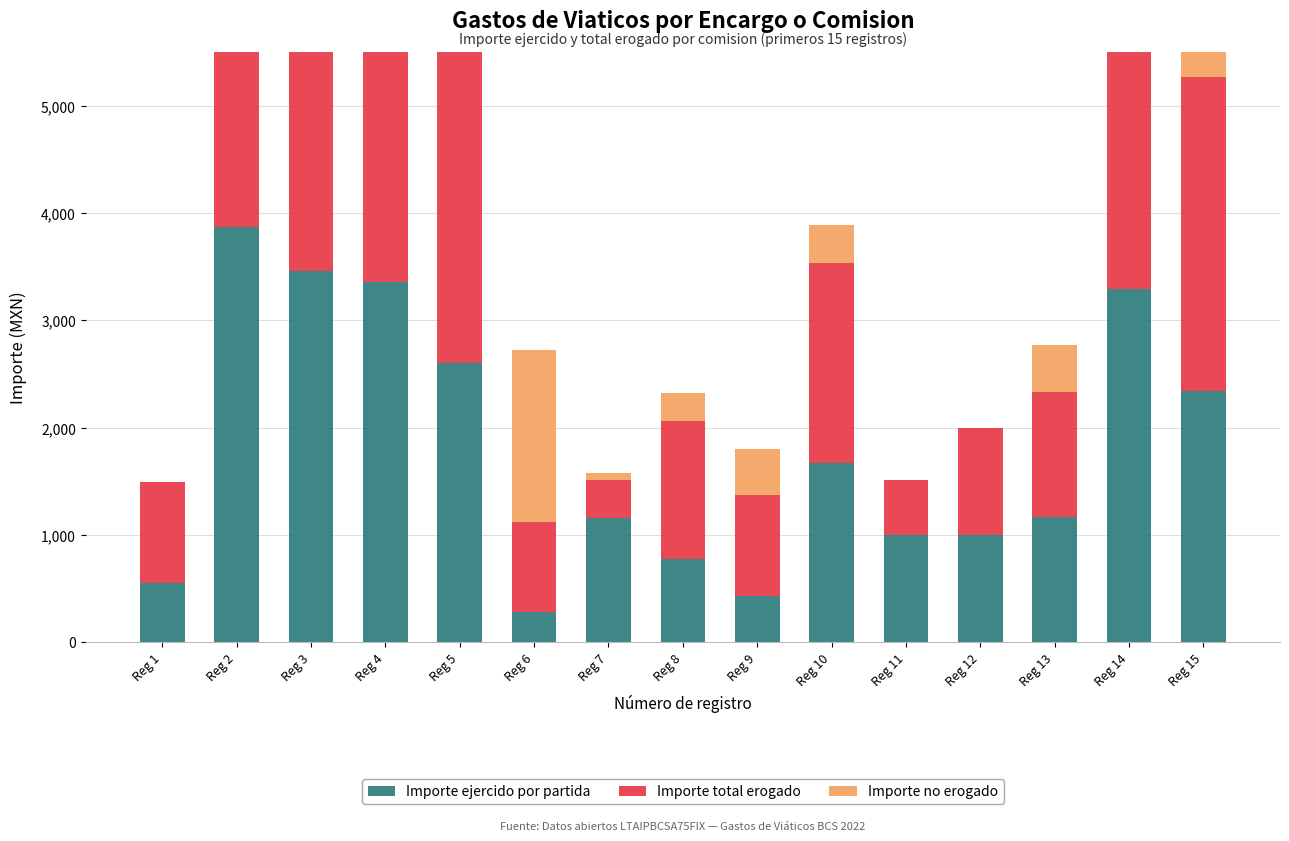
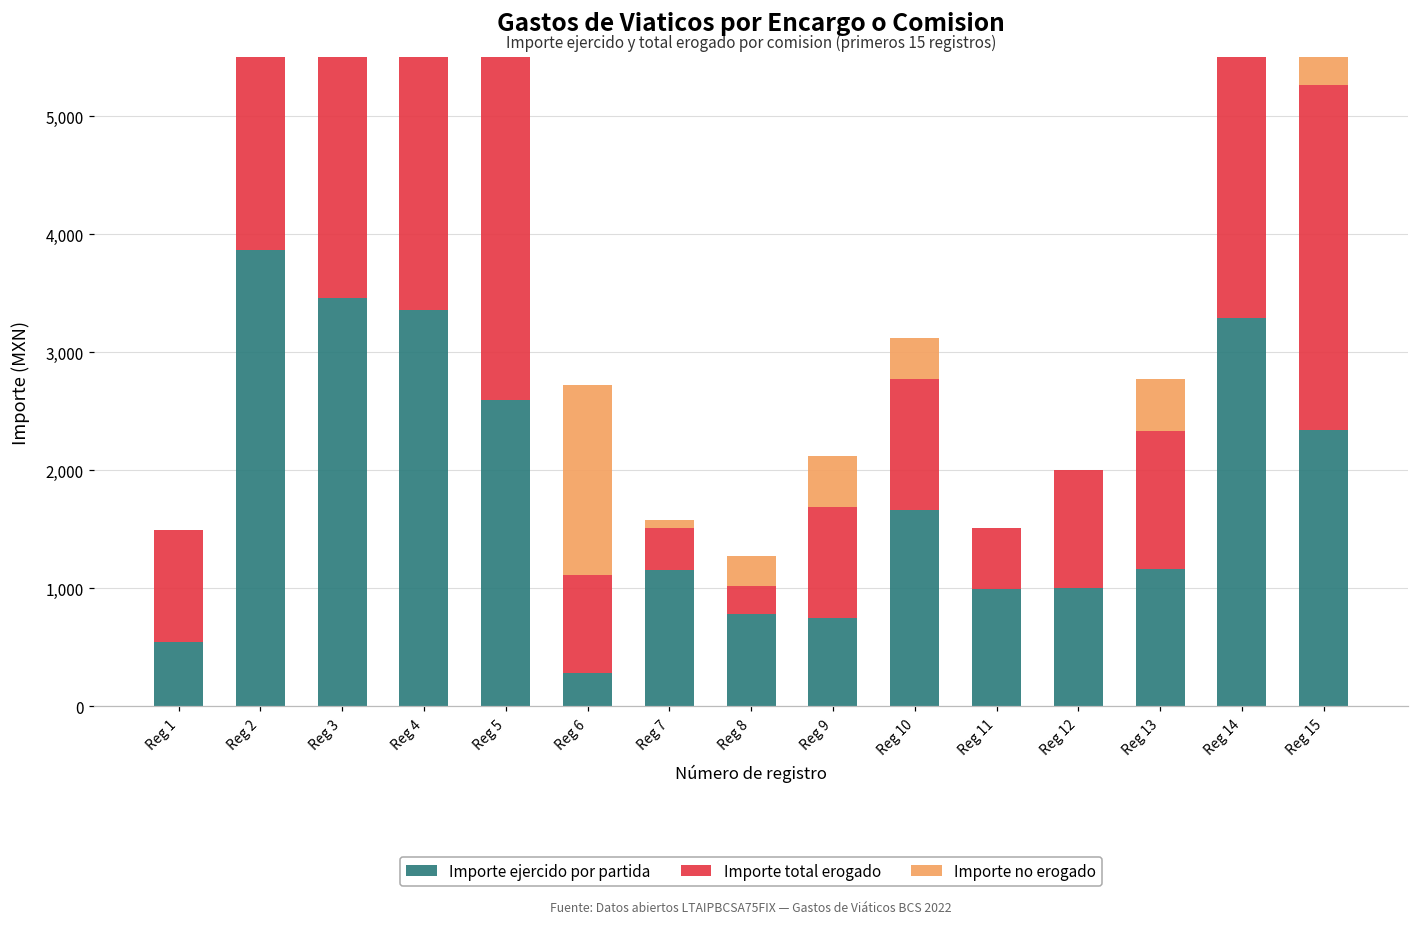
Importe total erogado, Reg 8: 1,290 -> 240
Importe ejercido por partida, Reg 9: 430 -> 750
Importe total erogado, Reg 10: 1,870 -> 1,100
